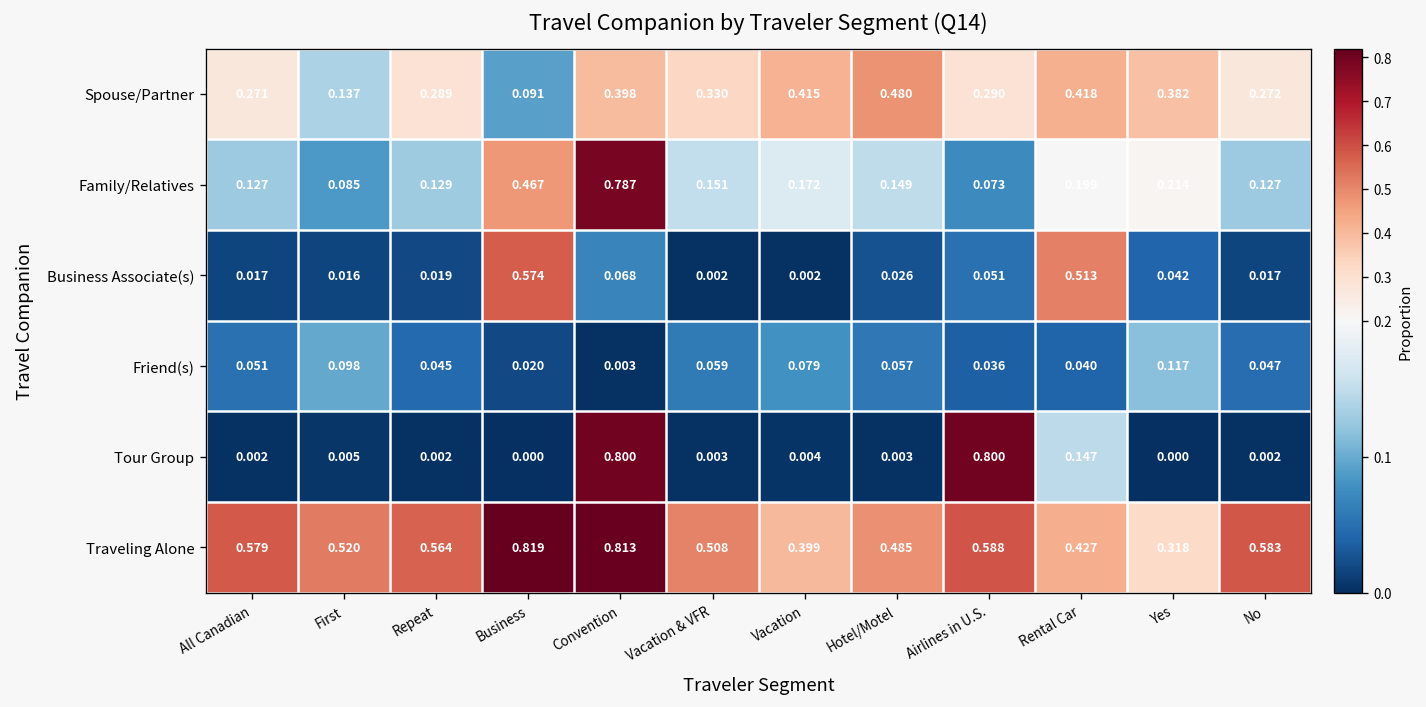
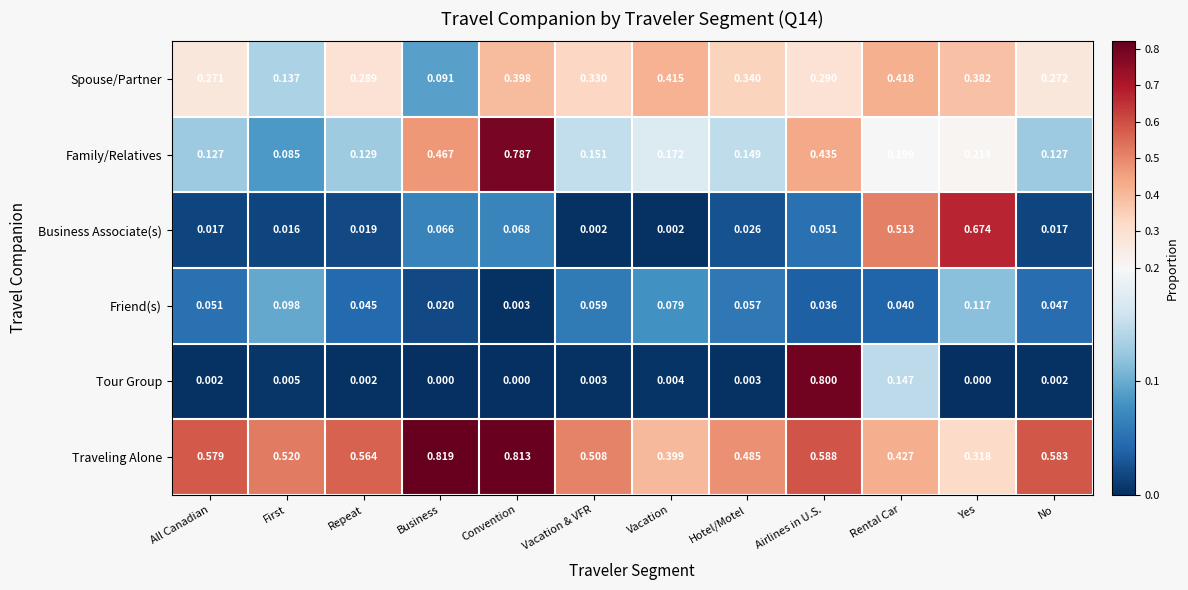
Spouse/Partner, Hotel/Motel: 0.480 -> 0.340
Family/Relatives, Airlines in U.S.: 0.073 -> 0.435
Business Associate(s), Business: 0.574 -> 0.066
Business Associate(s), Yes: 0.042 -> 0.674
Tour Group, Convention: 0.800 -> 0.000
